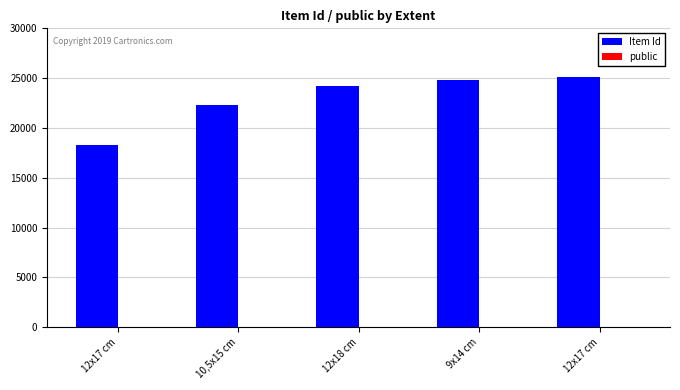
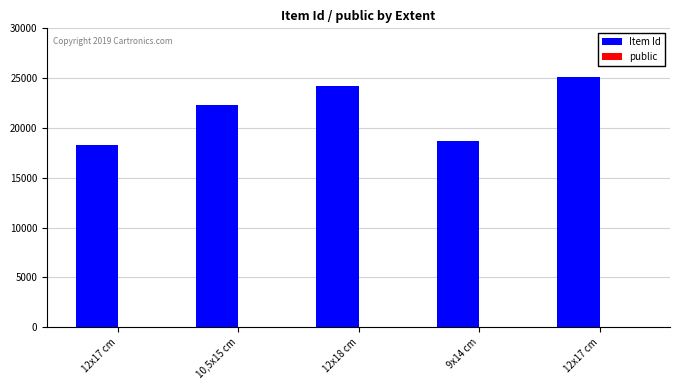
Item Id, 9x14 cm: 25000 -> 19000
